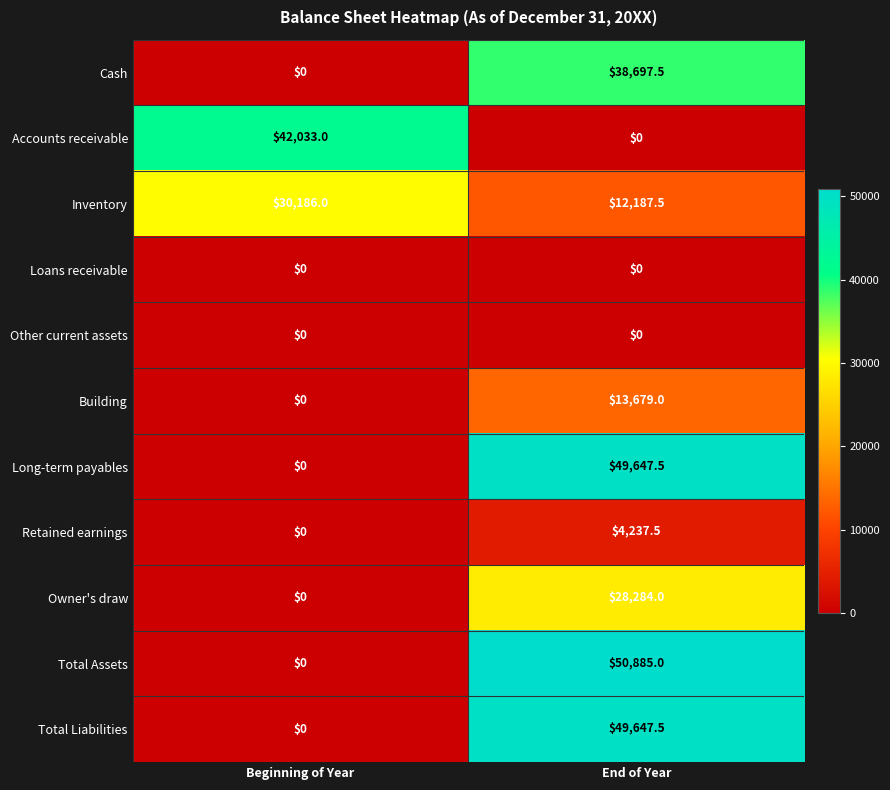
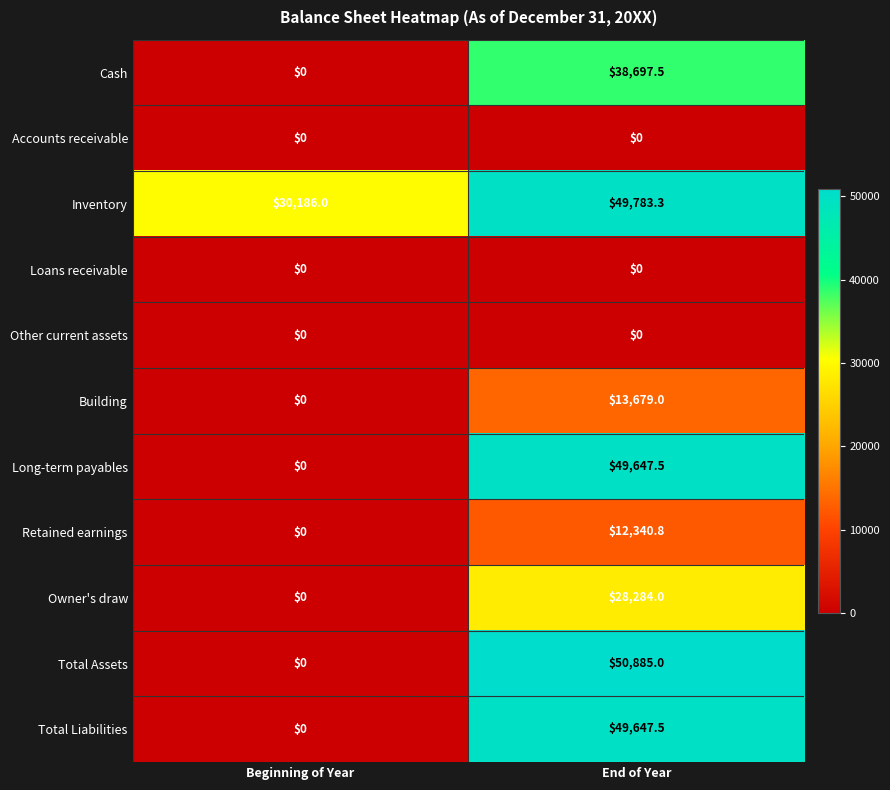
Accounts receivable, Beginning of Year: $42,033.0 -> $0
Inventory, End of Year: $12,187.5 -> $49,783.3
Retained earnings, End of Year: $4,237.5 -> $12,340.8
